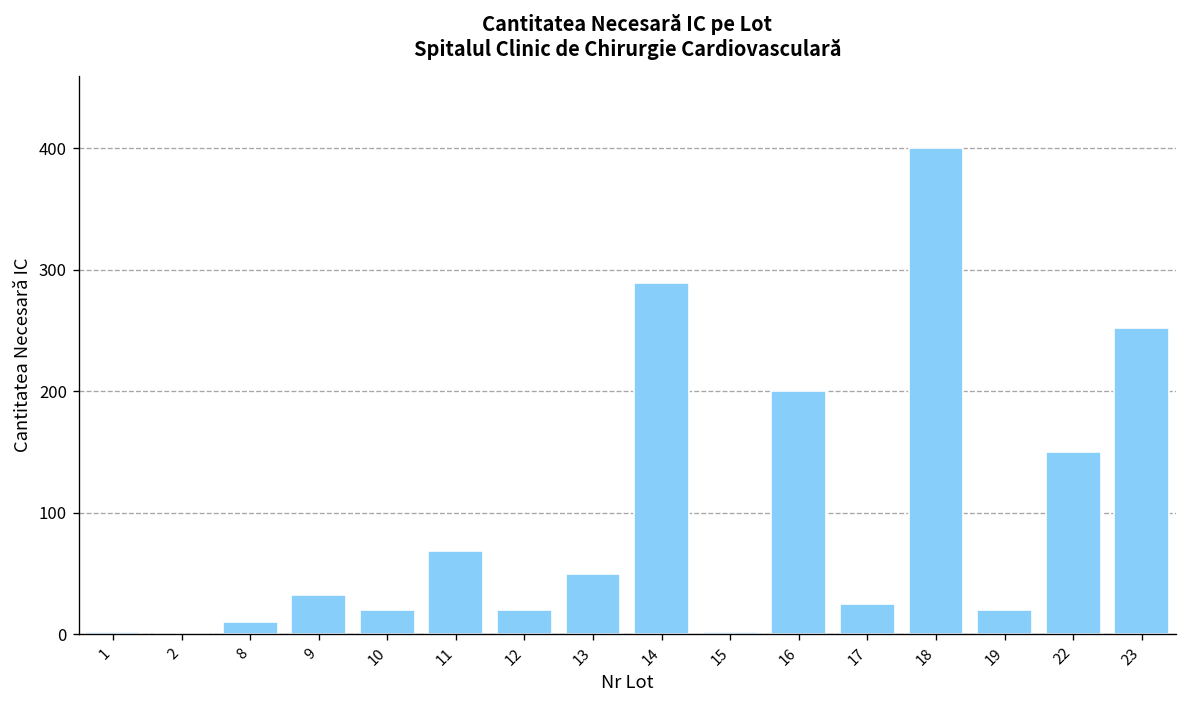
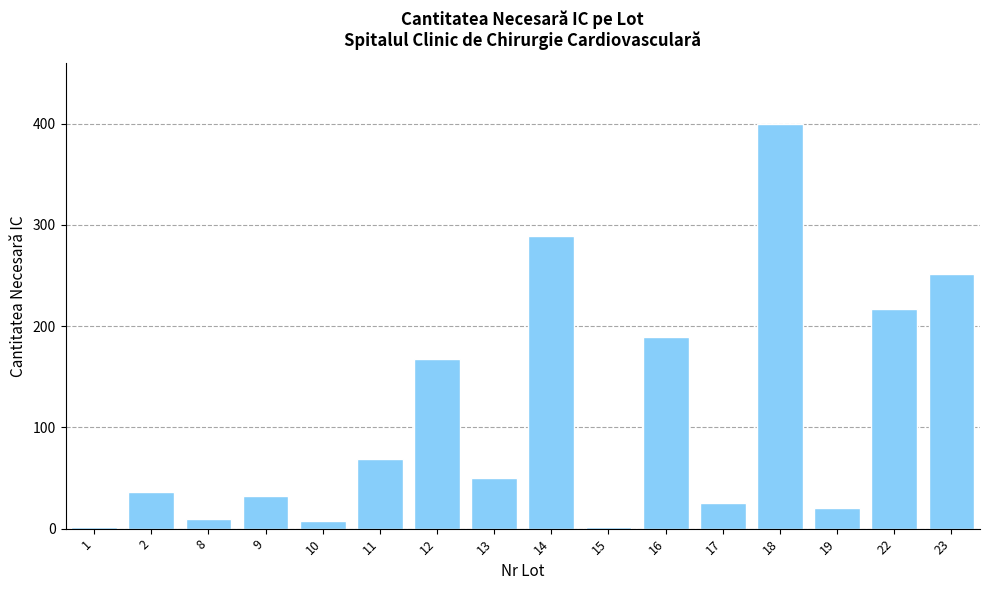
2: 0 -> 36
10: 20 -> 8
12: 20 -> 168
16: 200 -> 189
22: 150 -> 217
